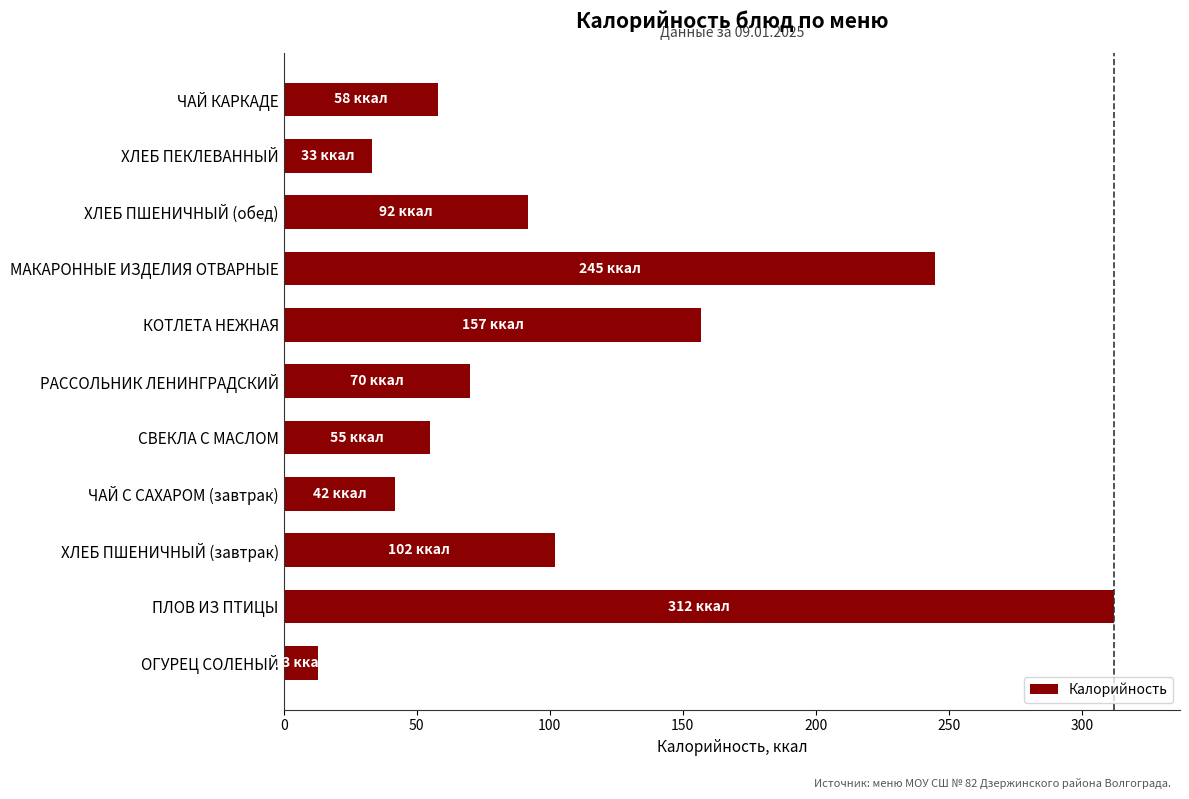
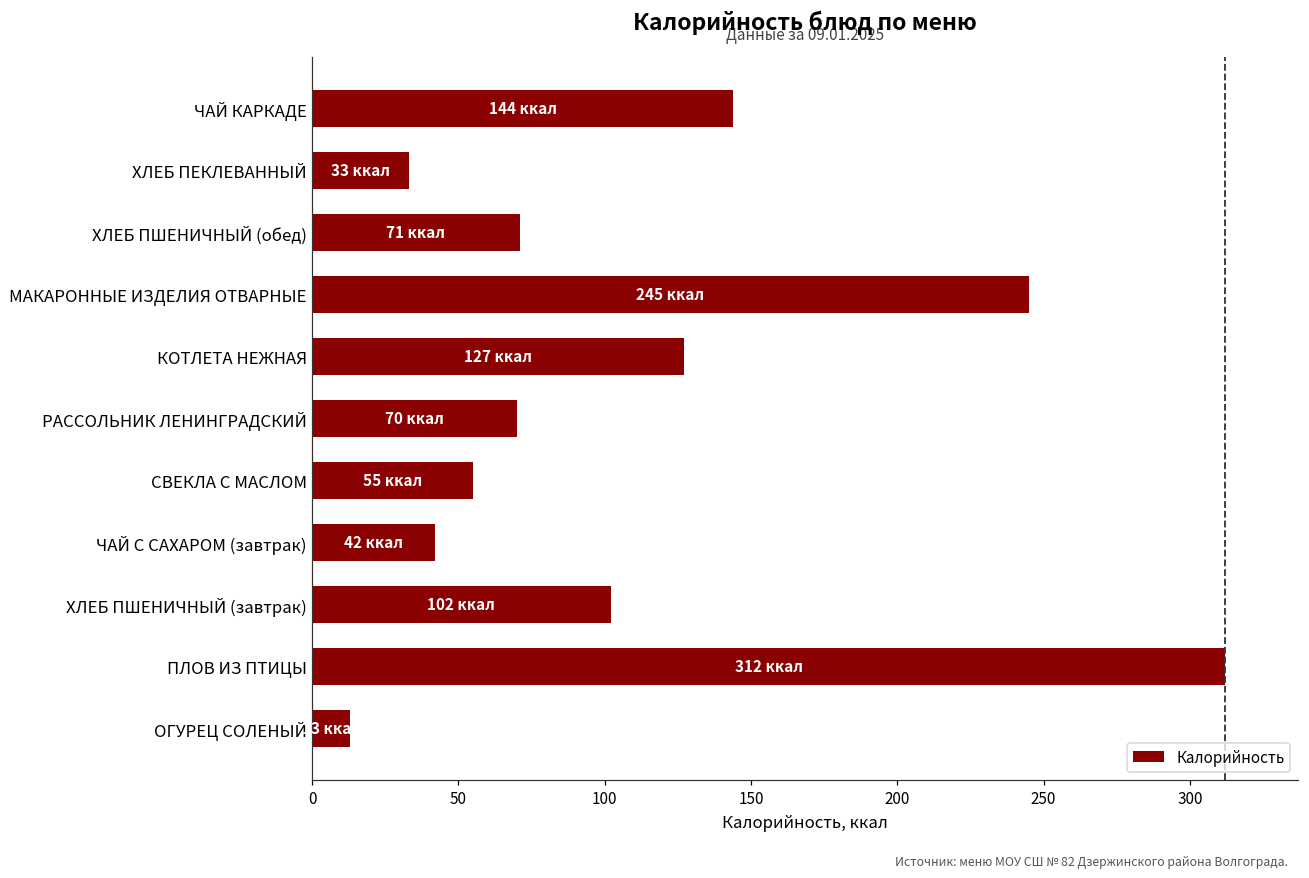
ЧАЙ КАРКАДЕ: 58 -> 144
ХЛЕБ ПШЕНИЧНЫЙ (обед): 92 -> 71
КОТЛЕТА НЕЖНАЯ: 157 -> 127
